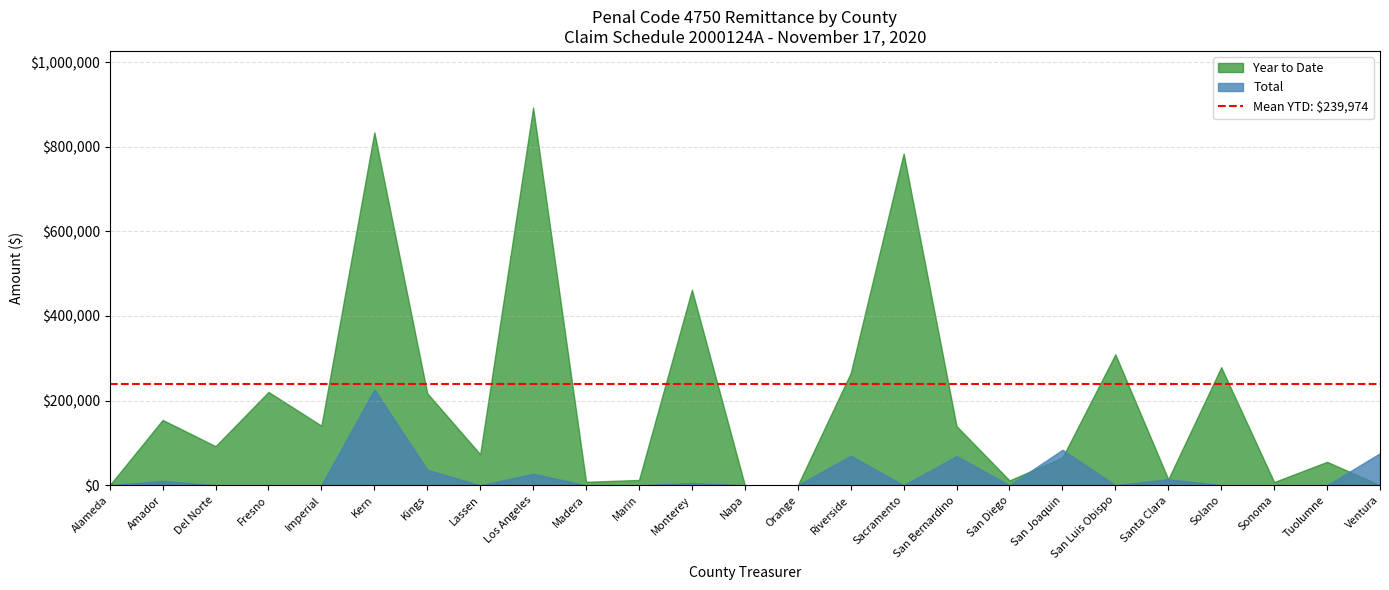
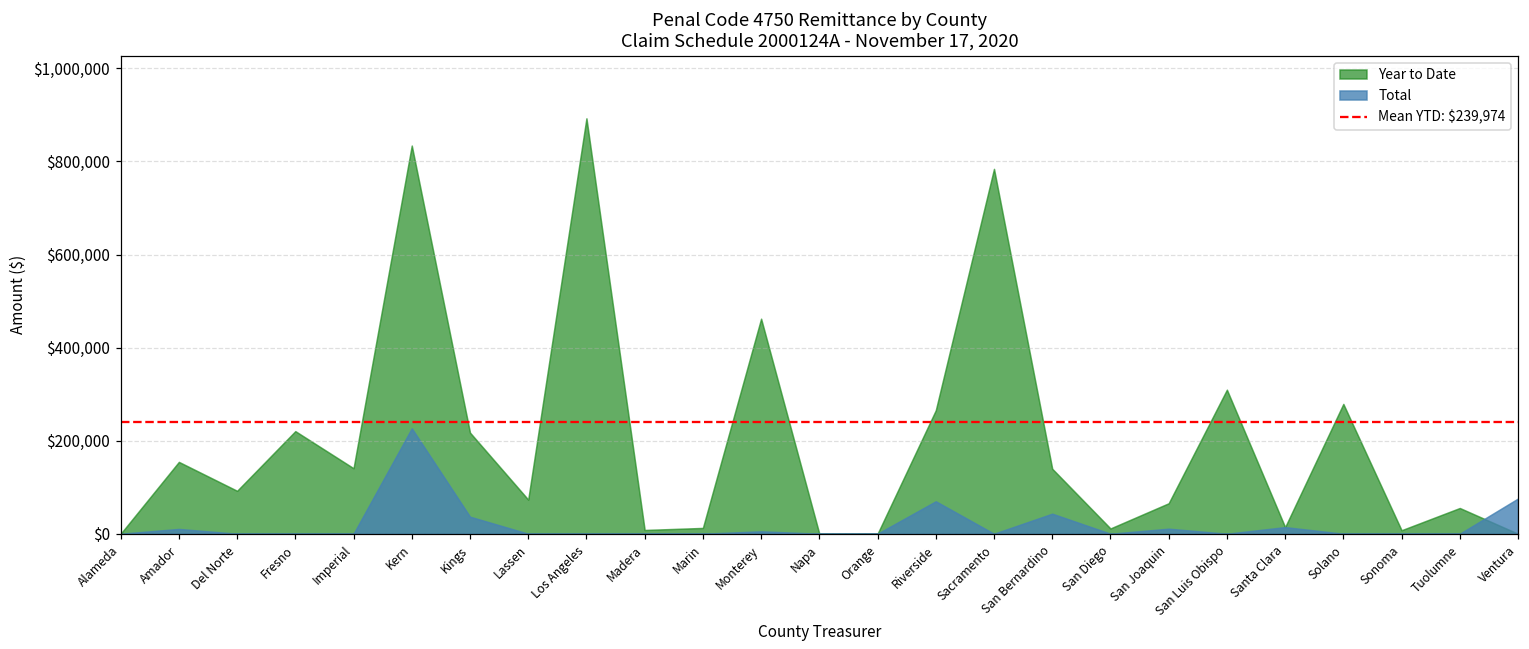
Total, Los Angeles: $30,000 -> $0
Total, San Bernardino: $70,000 -> $40,000
Total, San Joaquin: $80,000 -> $10,000
